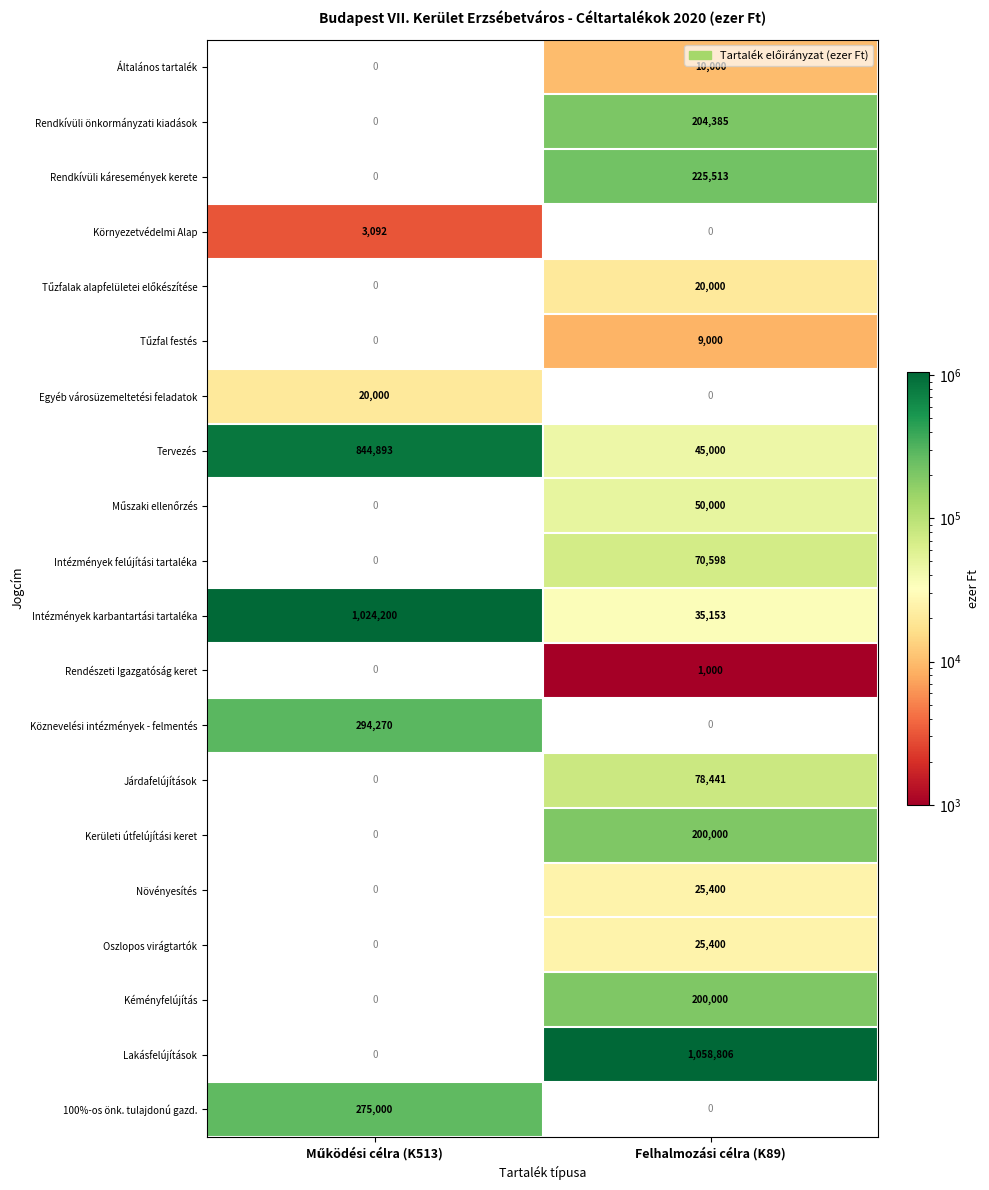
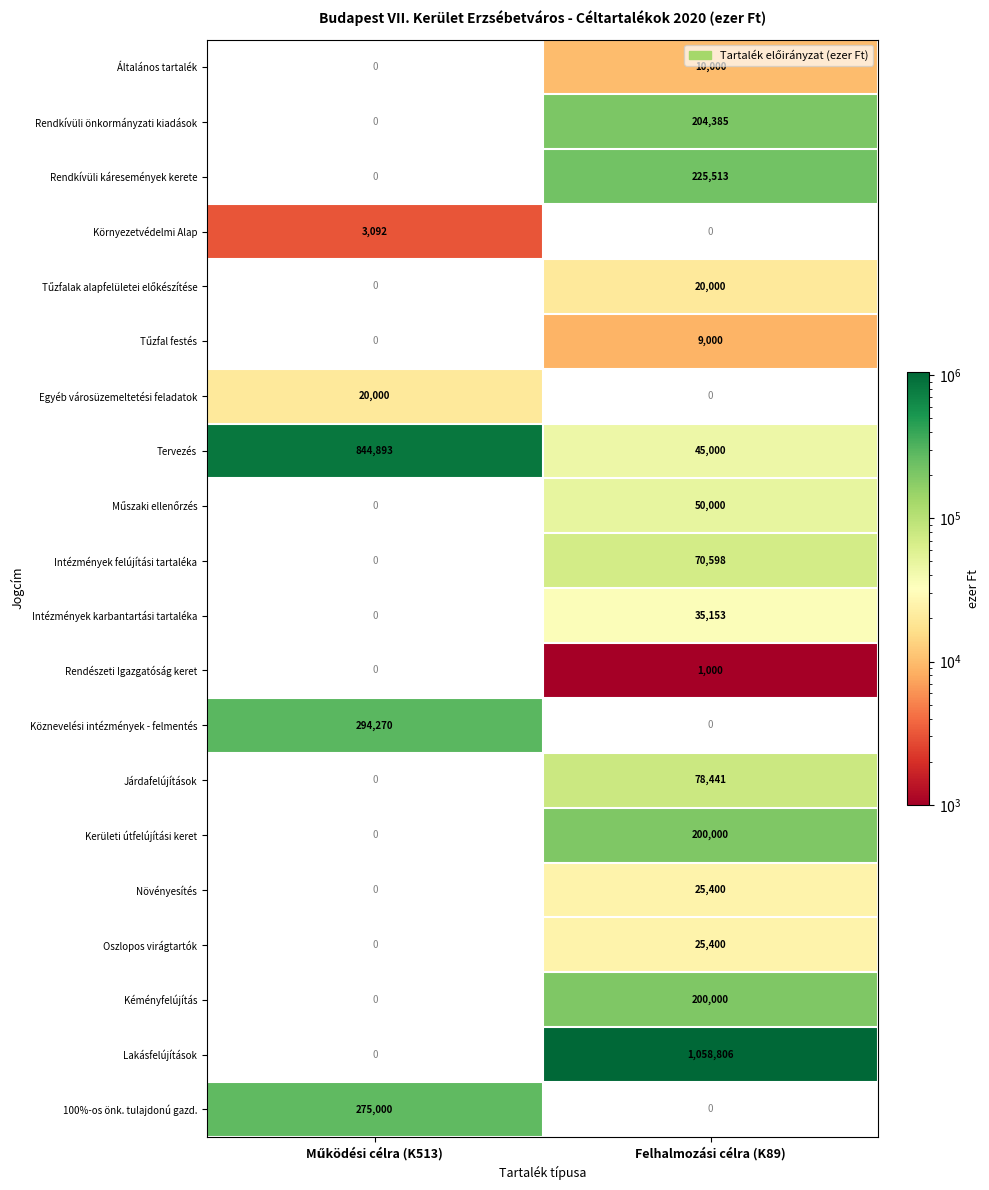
Intézmények karbantartási tartaléka, Működési célra (K513): 1,024,200 -> 0
